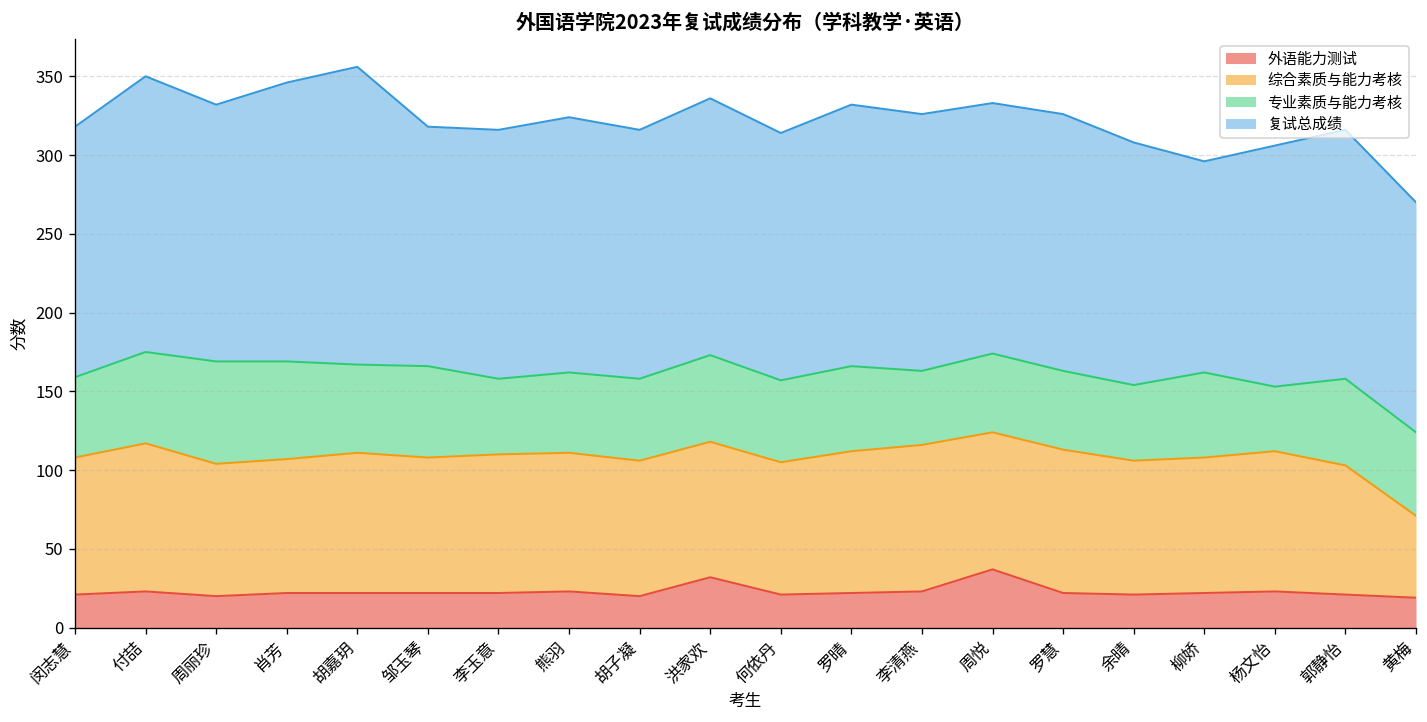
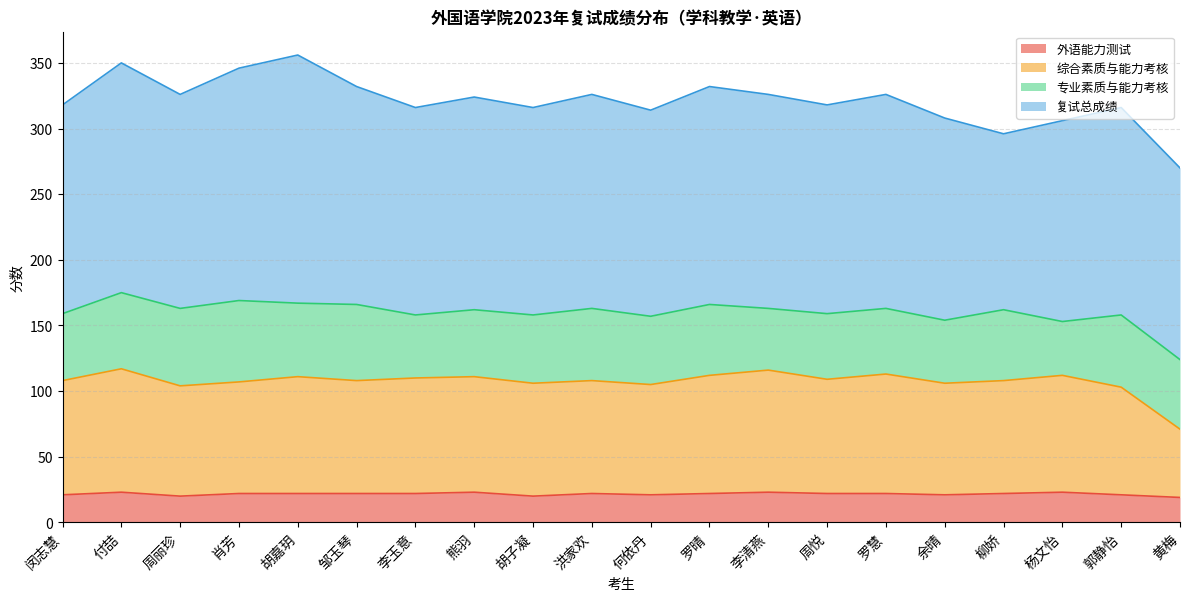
专业素质与能力考核, 周丽珍: 65 -> 59
复试总成绩, 邹玉琴: 152 -> 166
外语能力测试, 洪家欢: 32 -> 22
外语能力测试, 周悦: 37 -> 22
